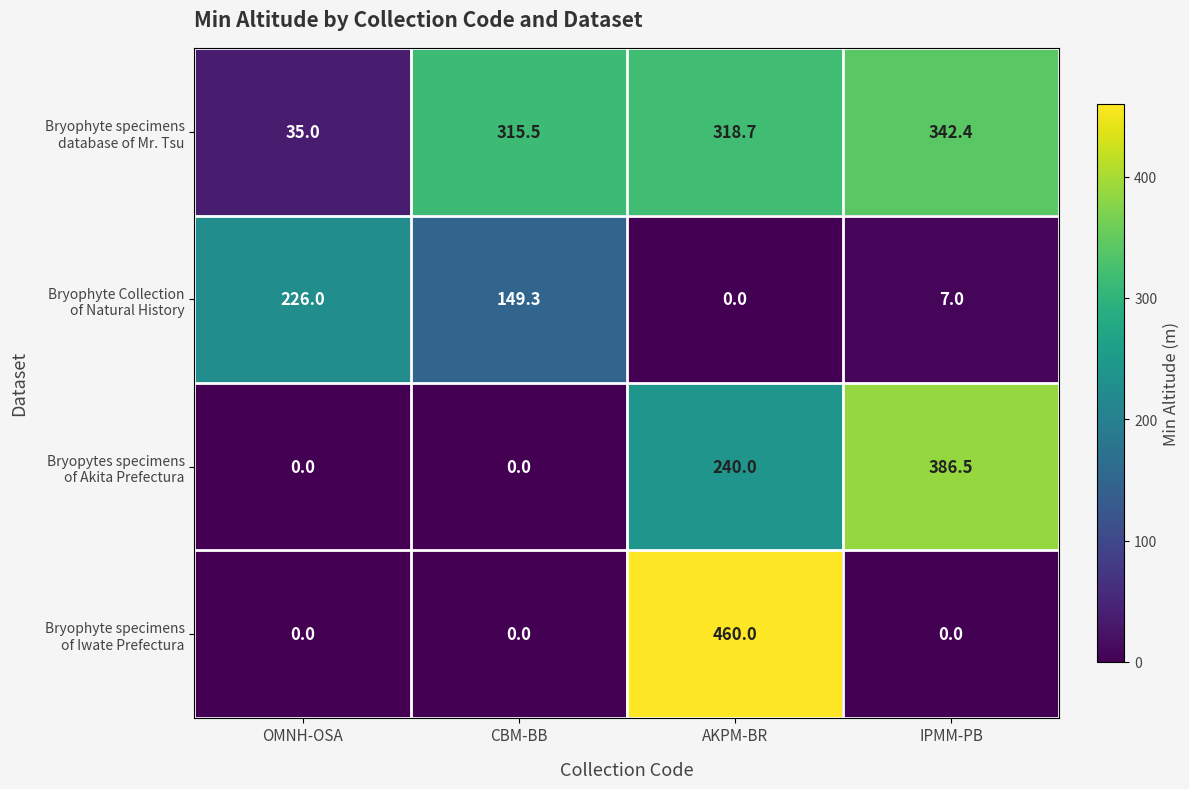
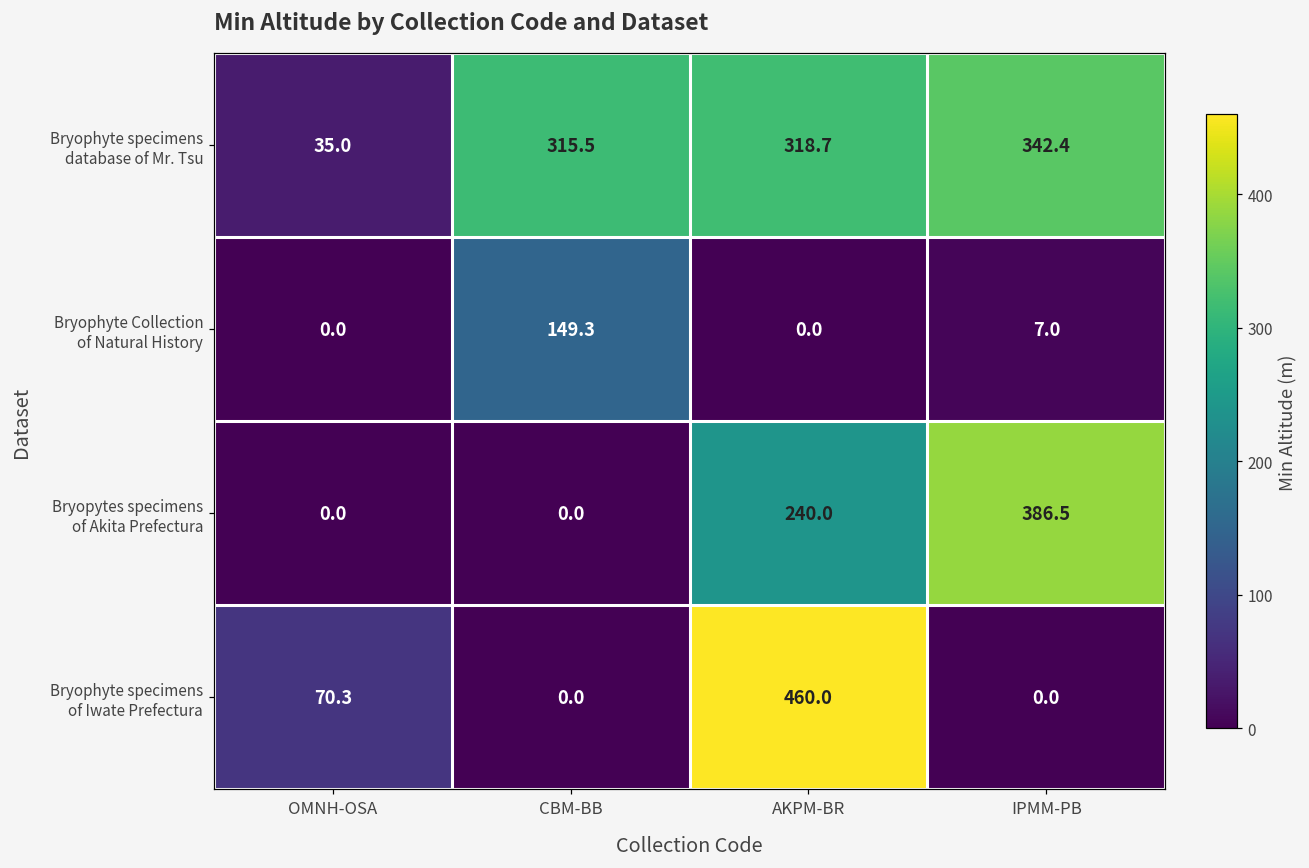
Bryophyte Collection of Natural History, OMNH-OSA: 226.0 -> 0.0
Bryophyte specimens of Iwate Prefectura, OMNH-OSA: 0.0 -> 70.3
